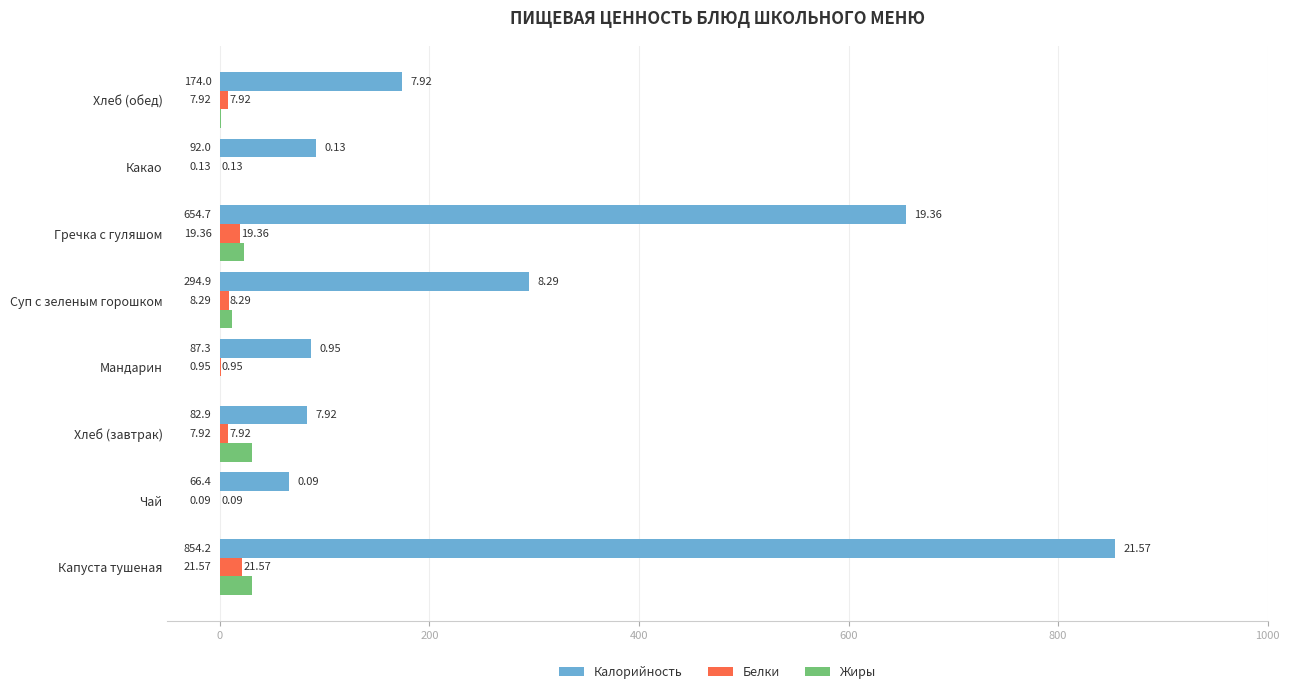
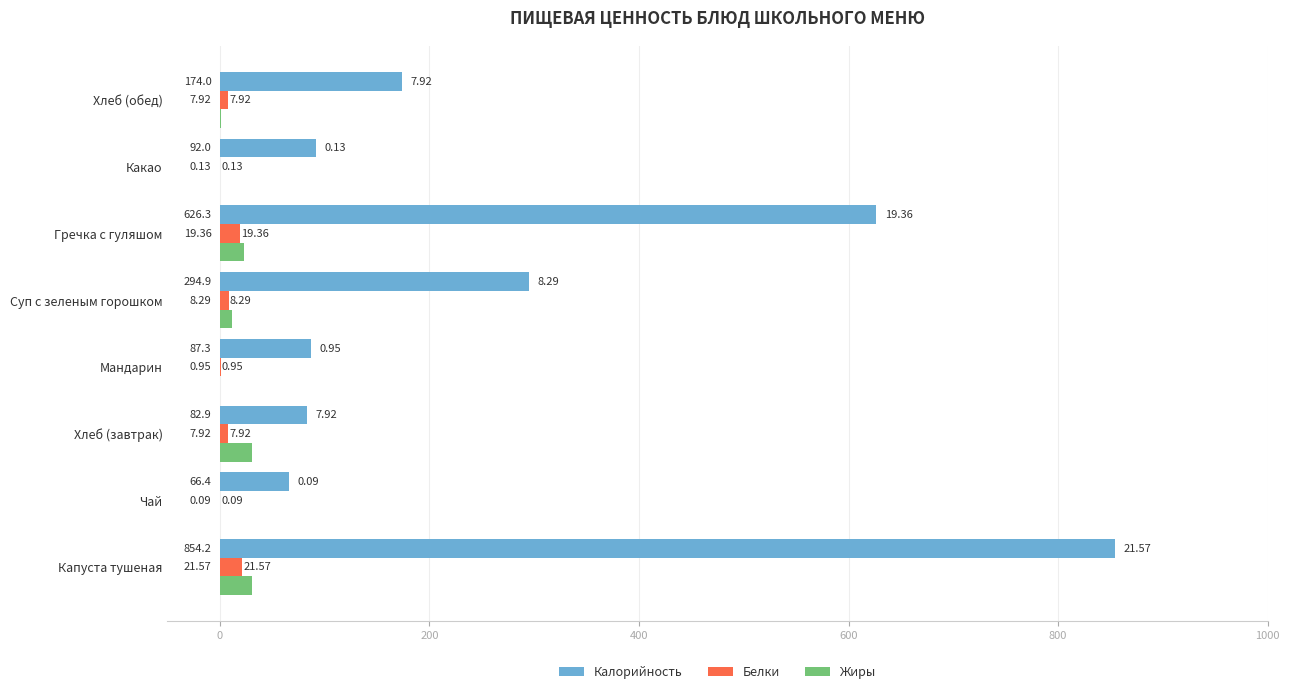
Калорийность, Гречка с гуляшом: 654.7 -> 626.3
